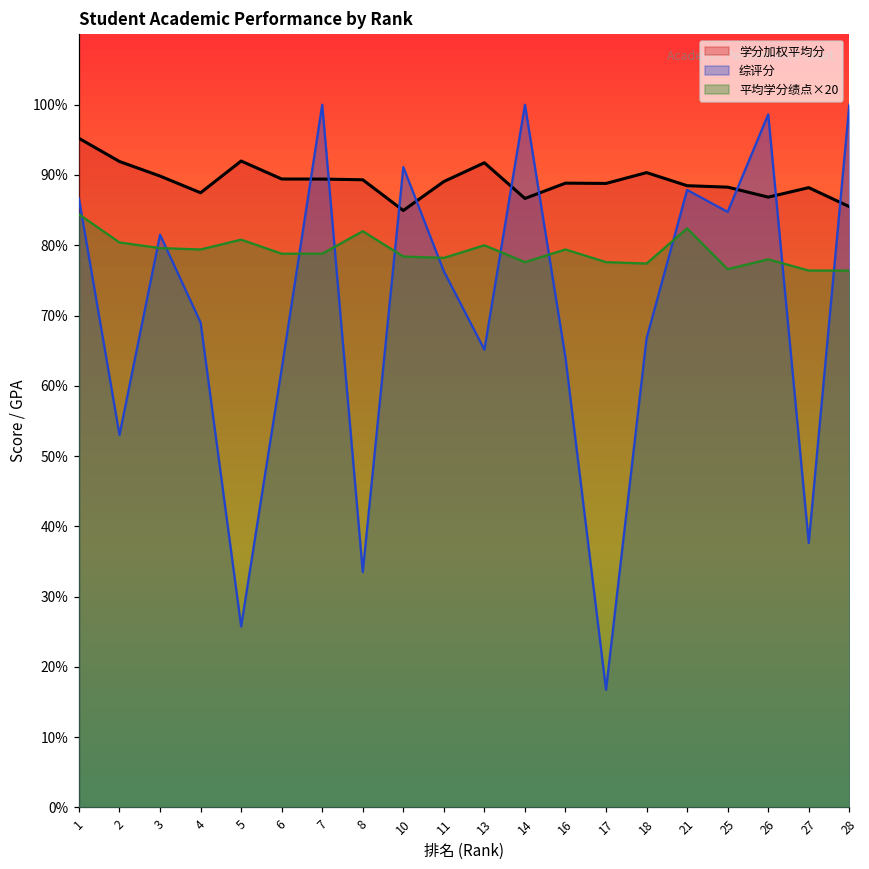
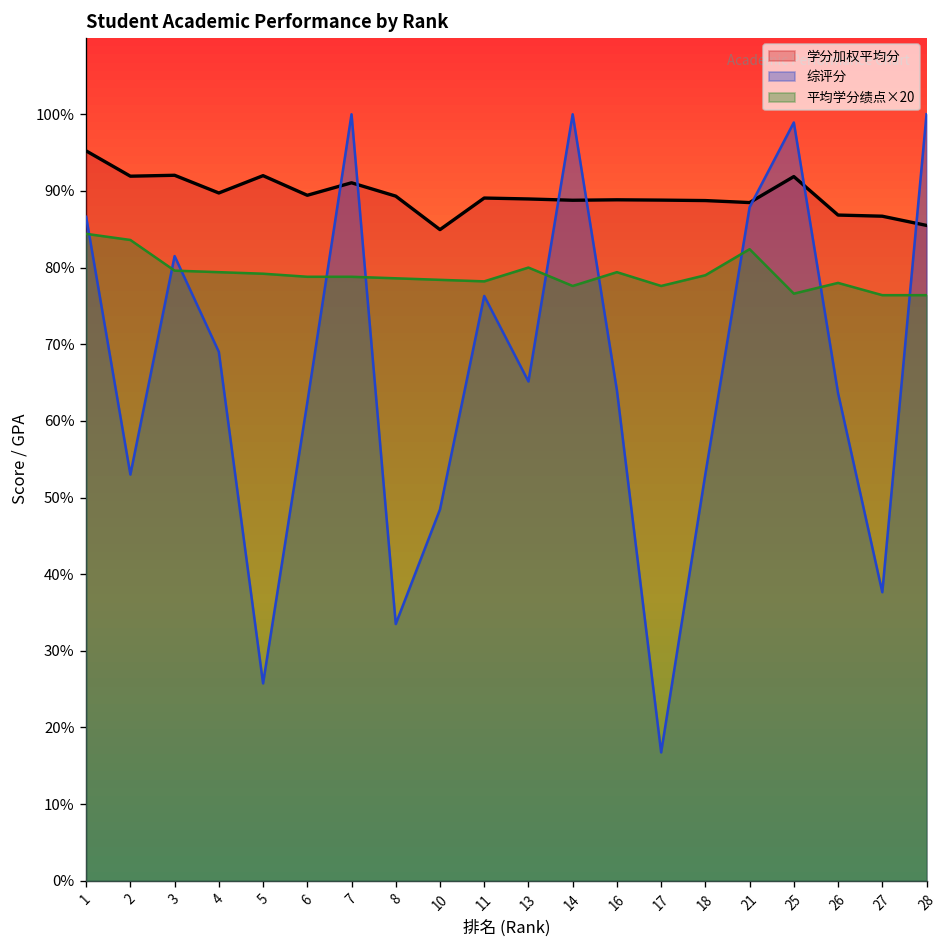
平均学分绩点×20, 2: 80% -> 84%
学分加权平均分, 3: 90% -> 92%
学分加权平均分, 4: 87% -> 90%
平均学分绩点×20, 5: 81% -> 79%
学分加权平均分, 7: 89% -> 91%
平均学分绩点×20, 8: 82% -> 79%
综评分, 10: 91% -> 48%
学分加权平均分, 13: 92% -> 89%
学分加权平均分, 14: 87% -> 89%
学分加权平均分, 18: 90% -> 89%
综评分, 18: 67% -> 53%
平均学分绩点×20, 18: 77% -> 79%
学分加权平均分, 25: 88% -> 92%
综评分, 25: 85% -> 99%
综评分, 26: 99% -> 64%
学分加权平均分, 27: 88% -> 87%
